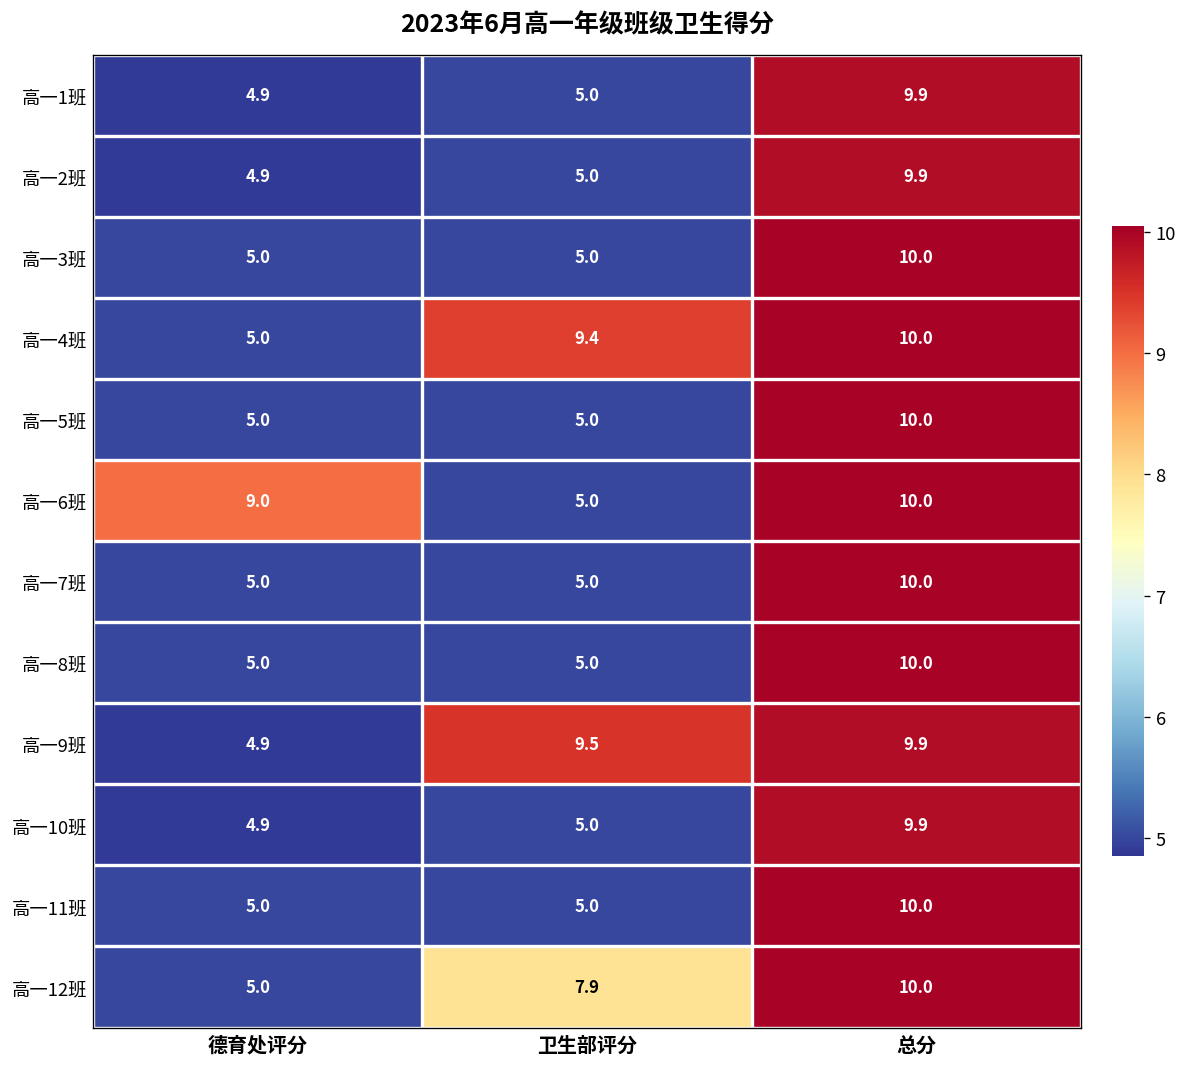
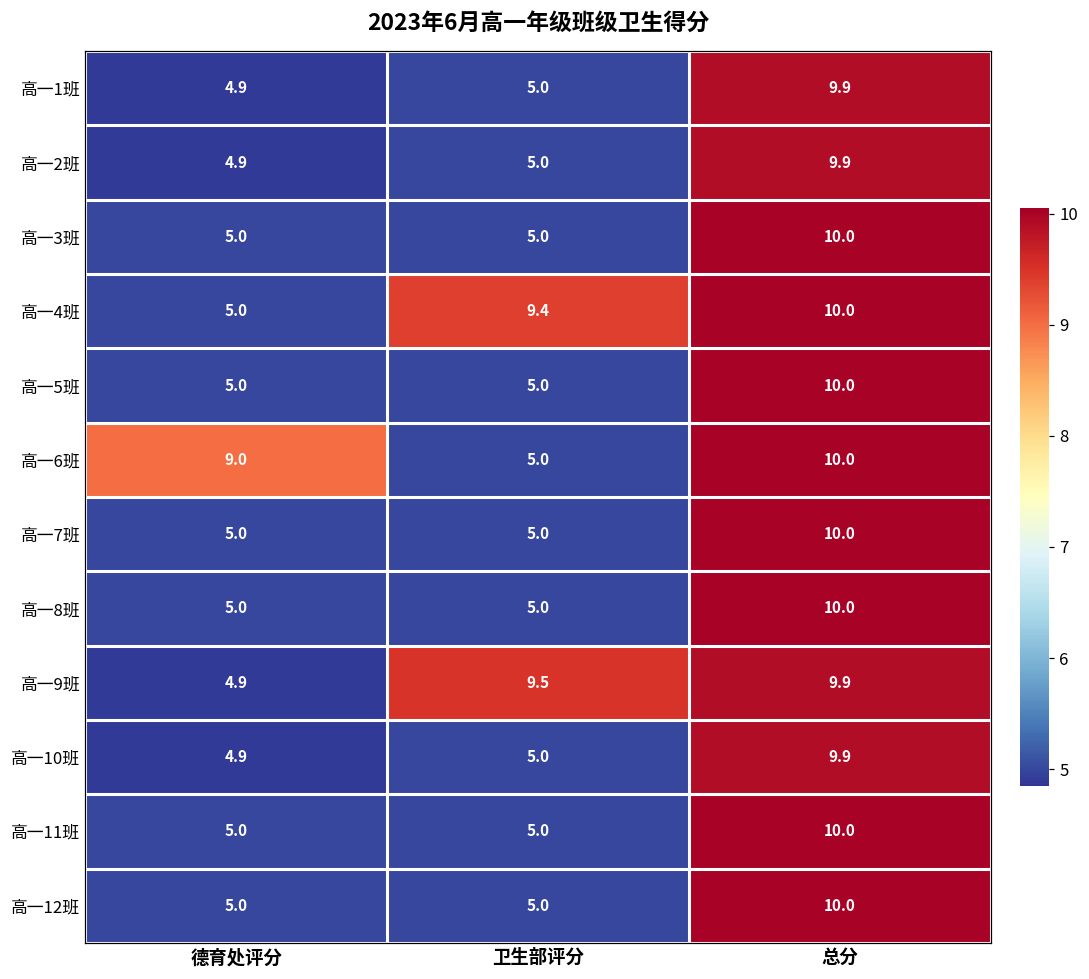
高一12班, 卫生部评分: 7.9 -> 5.0
